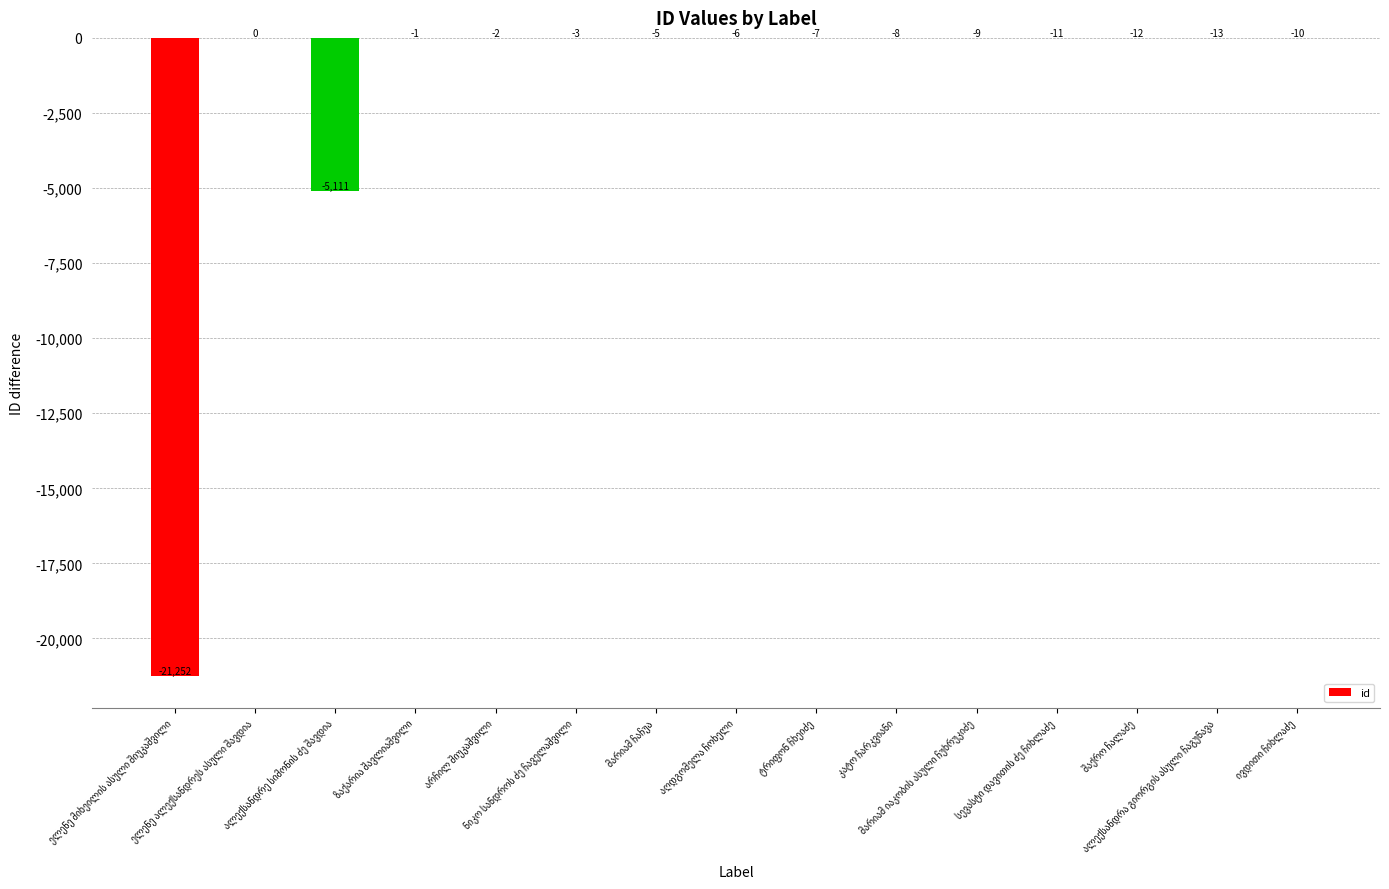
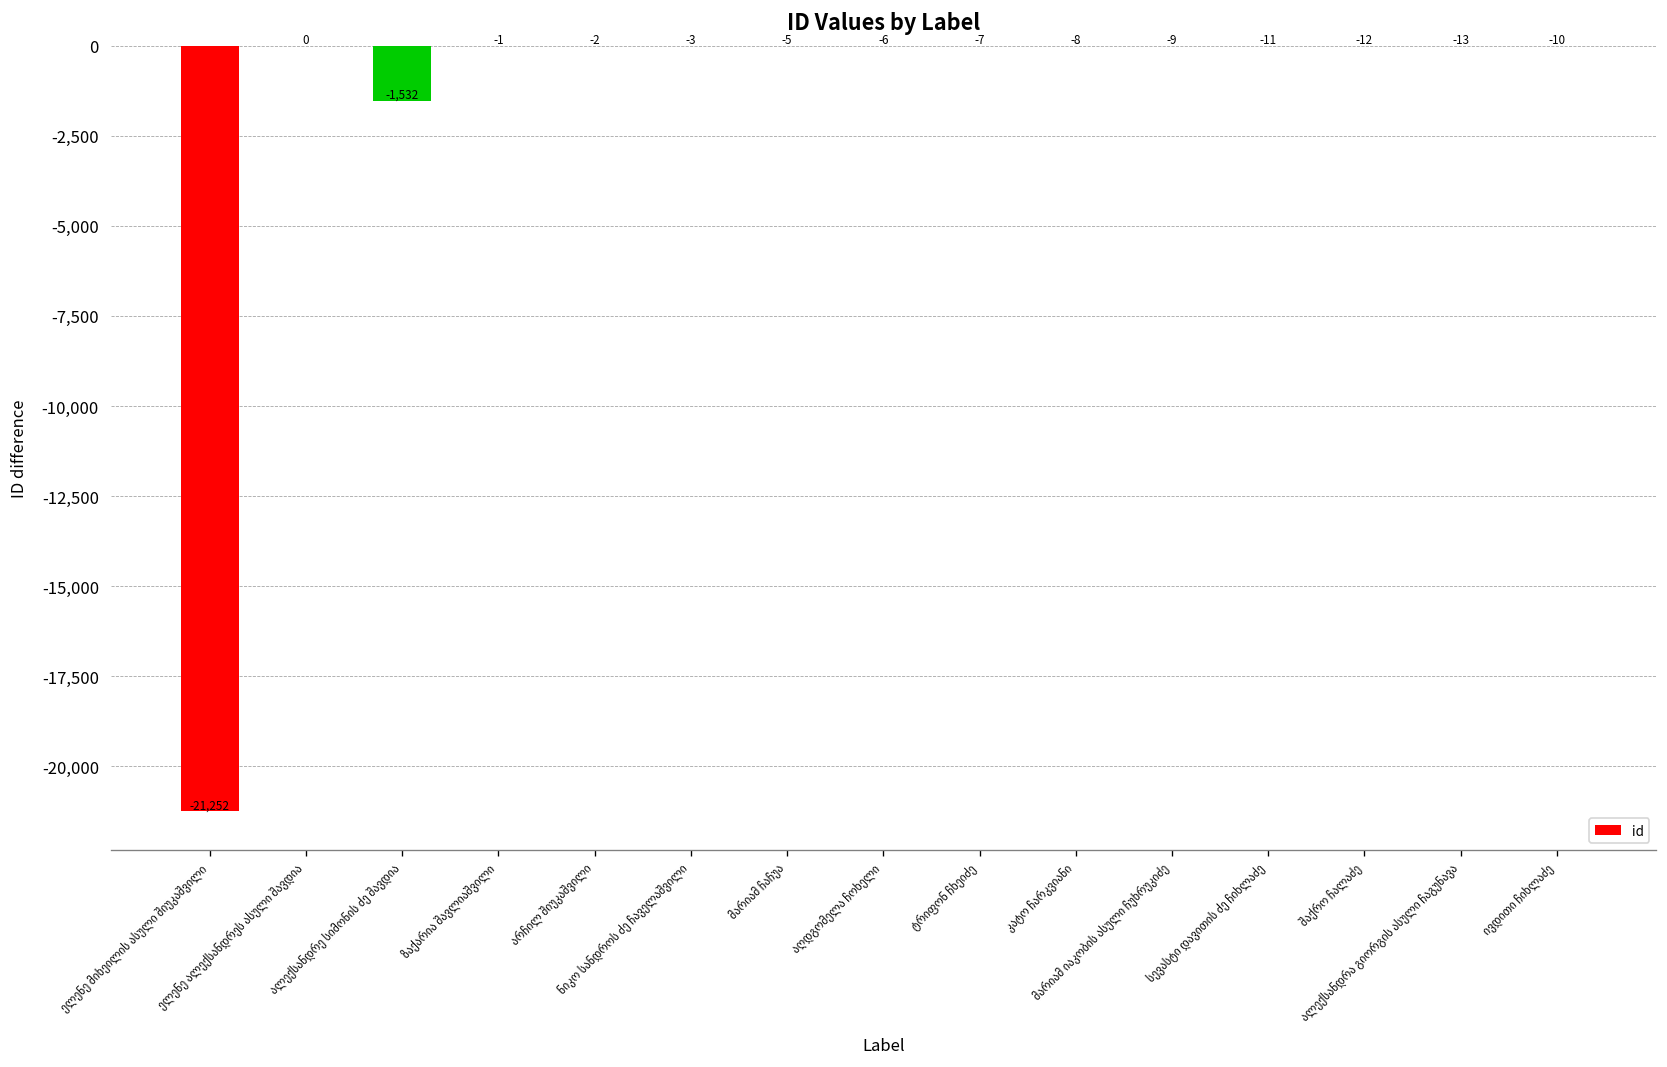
ალექსანდრე სიმონის ძე შავდია: -5,111 -> -1,532
